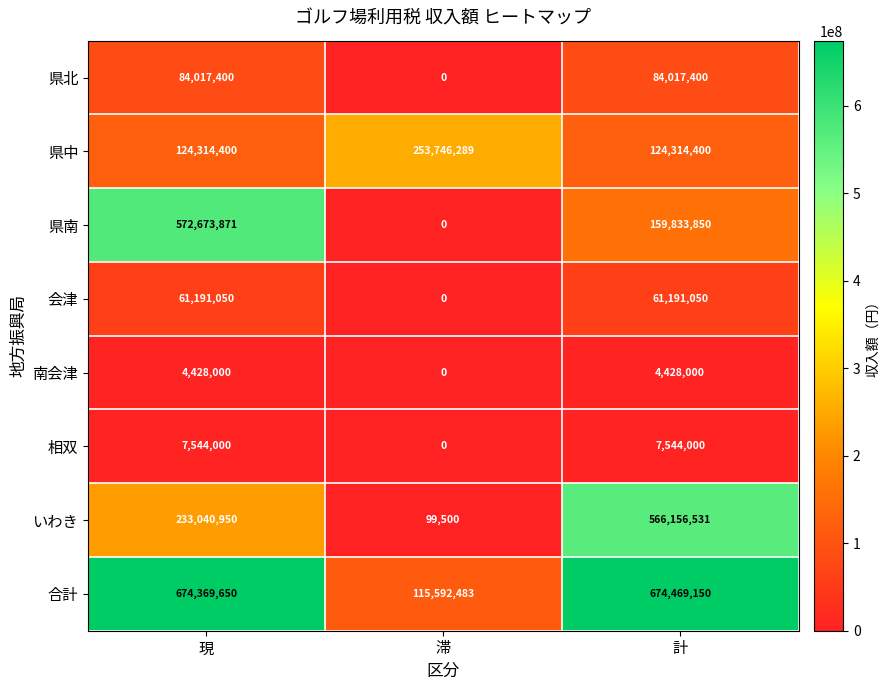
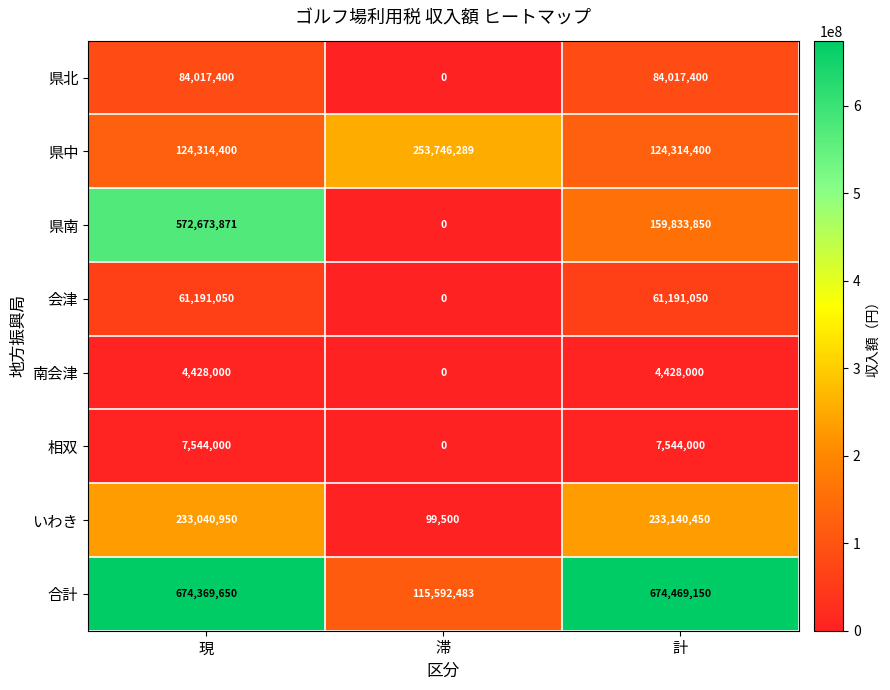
いわき, 計: 566,156,531 -> 233,140,450
